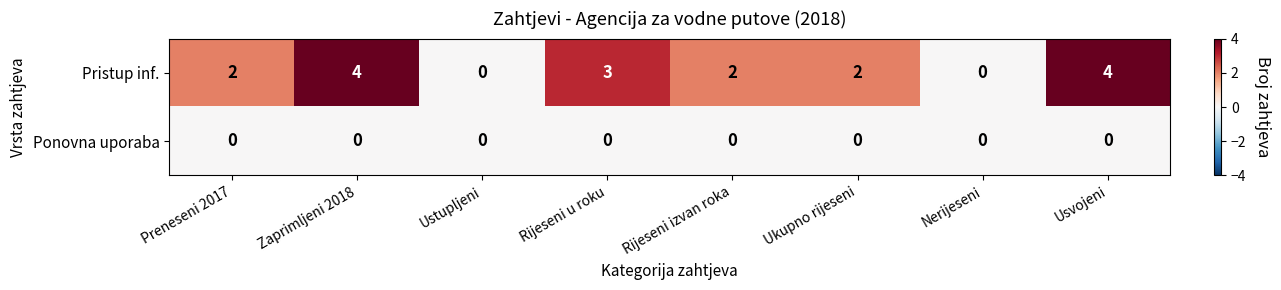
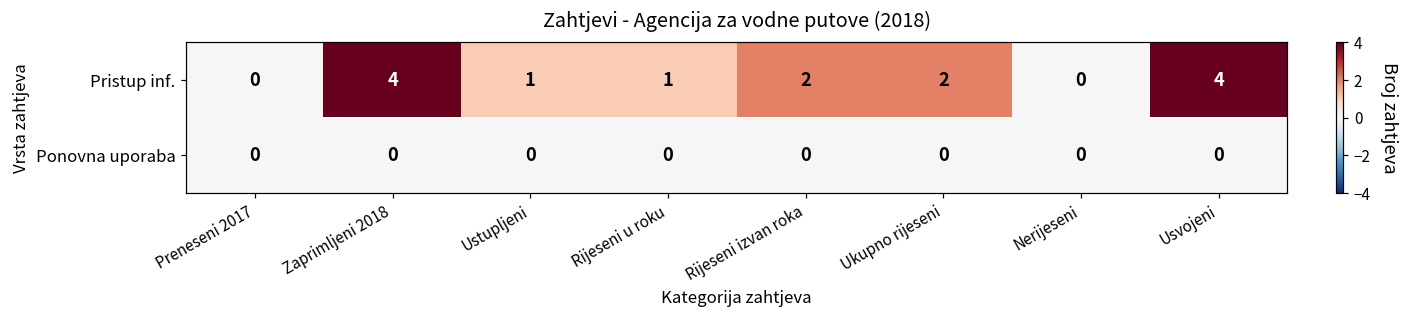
Pristup inf., Preneseni 2017: 2 -> 0
Pristup inf., Ustupljeni: 0 -> 1
Pristup inf., Rijeseni u roku: 3 -> 1
